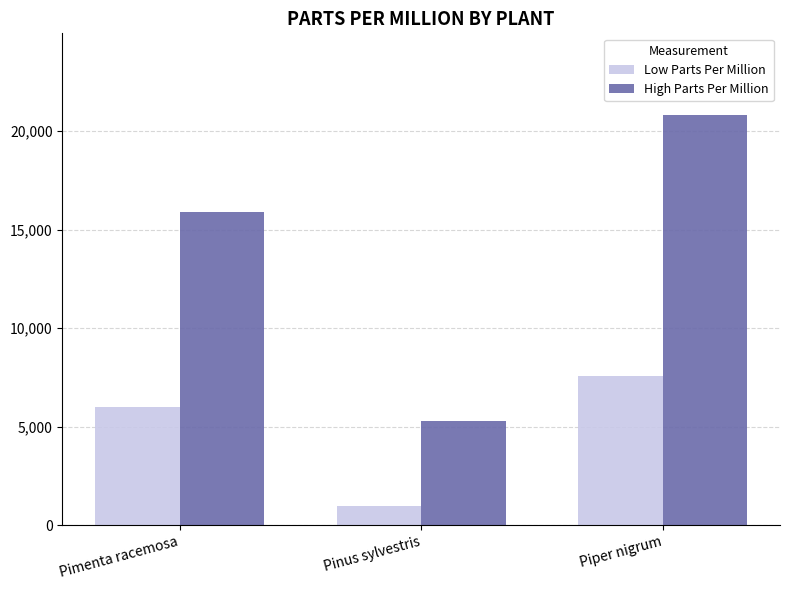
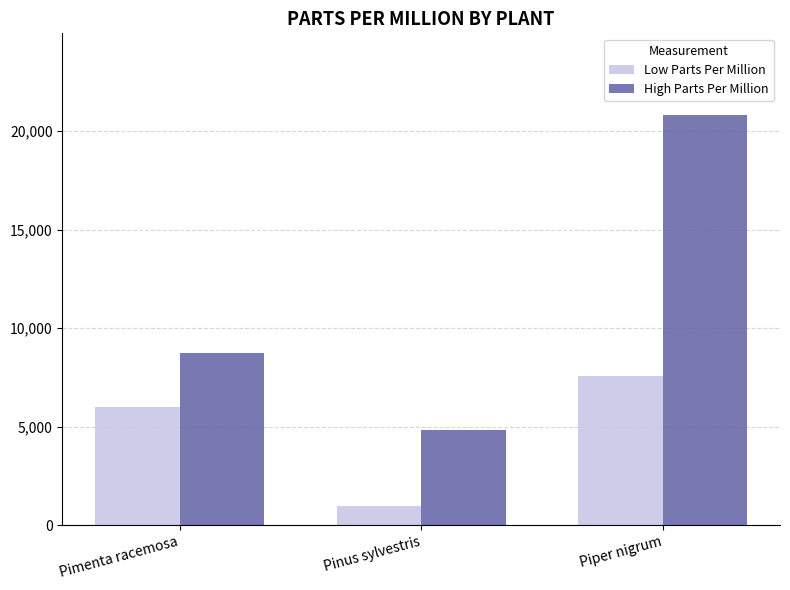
High Parts Per Million, Pimenta racemosa: 15,900 -> 8,700
High Parts Per Million, Pinus sylvestris: 5,300 -> 4,900
